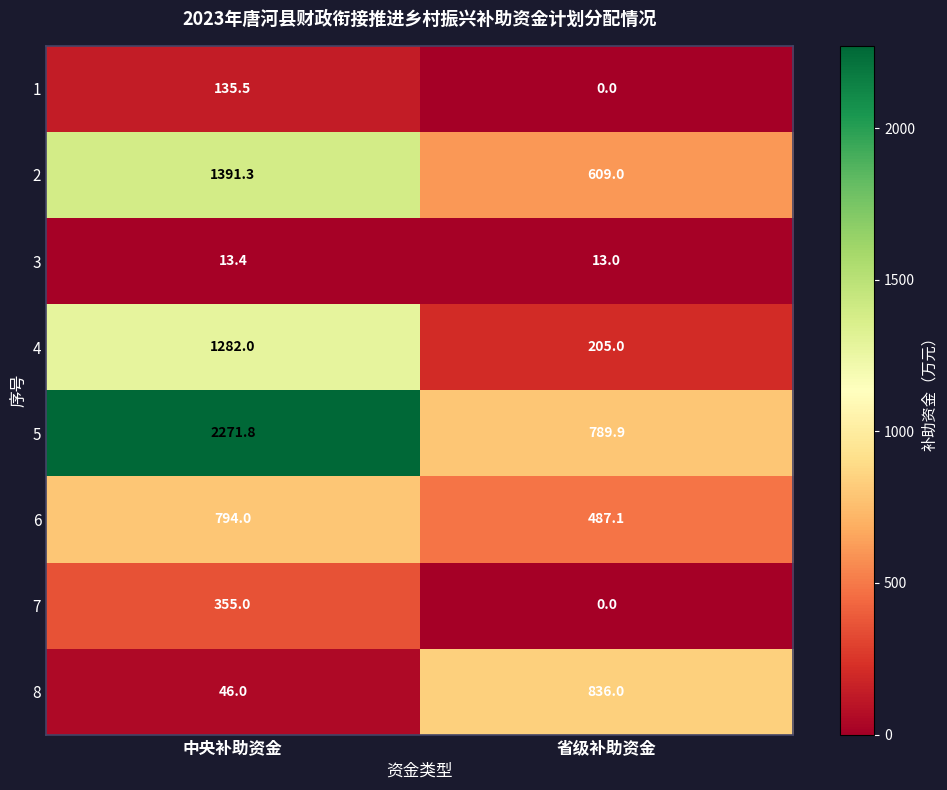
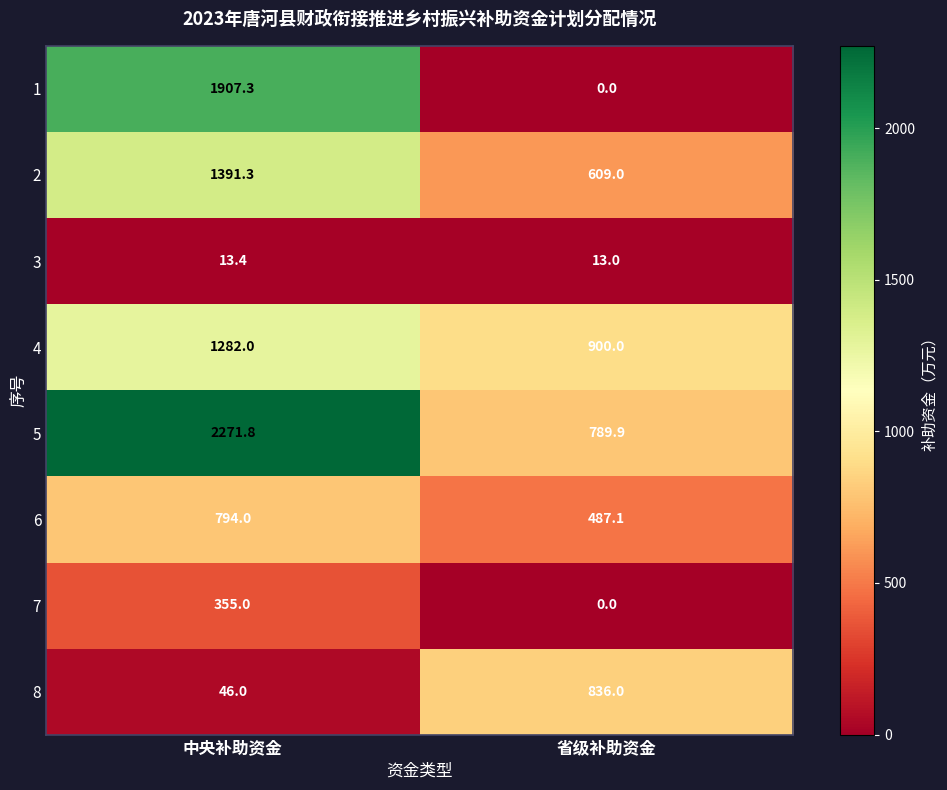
1, 中央补助资金: 135.5 -> 1907.3
4, 省级补助资金: 205.0 -> 900.0
